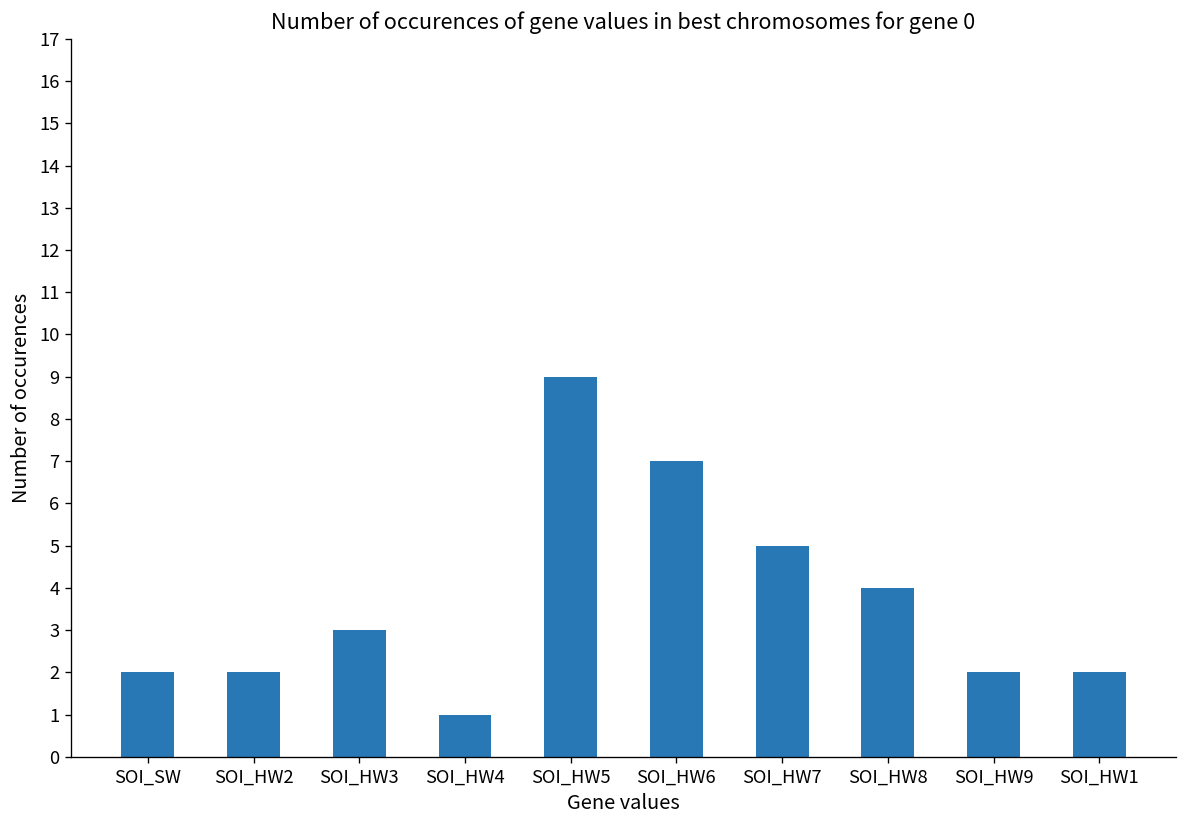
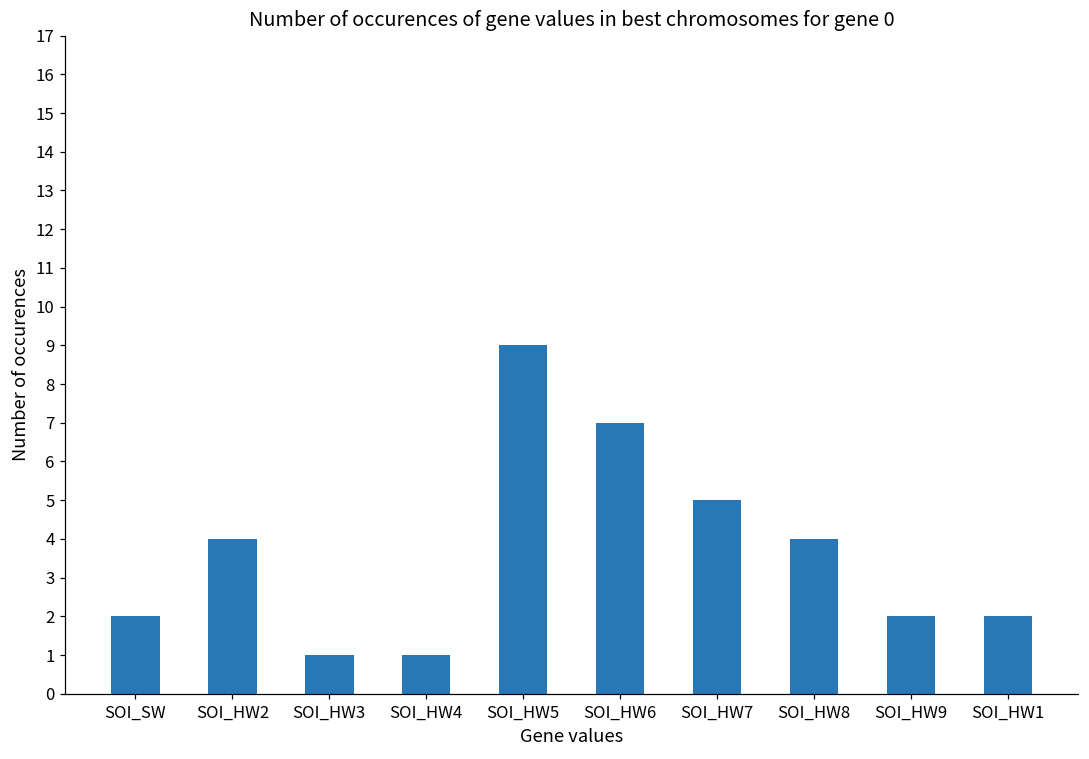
SOI_HW2: 2 -> 4
SOI_HW3: 3 -> 1
